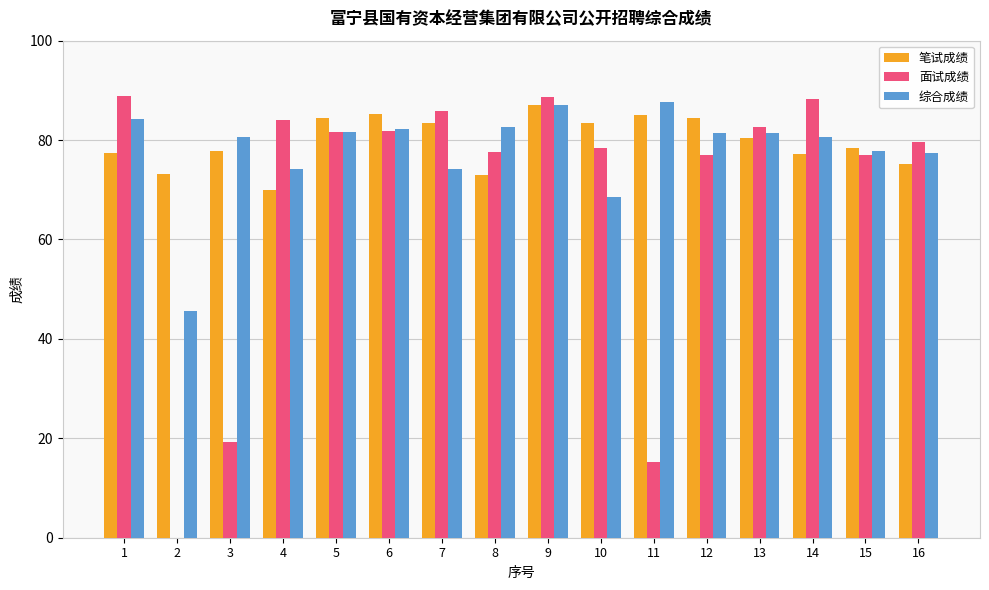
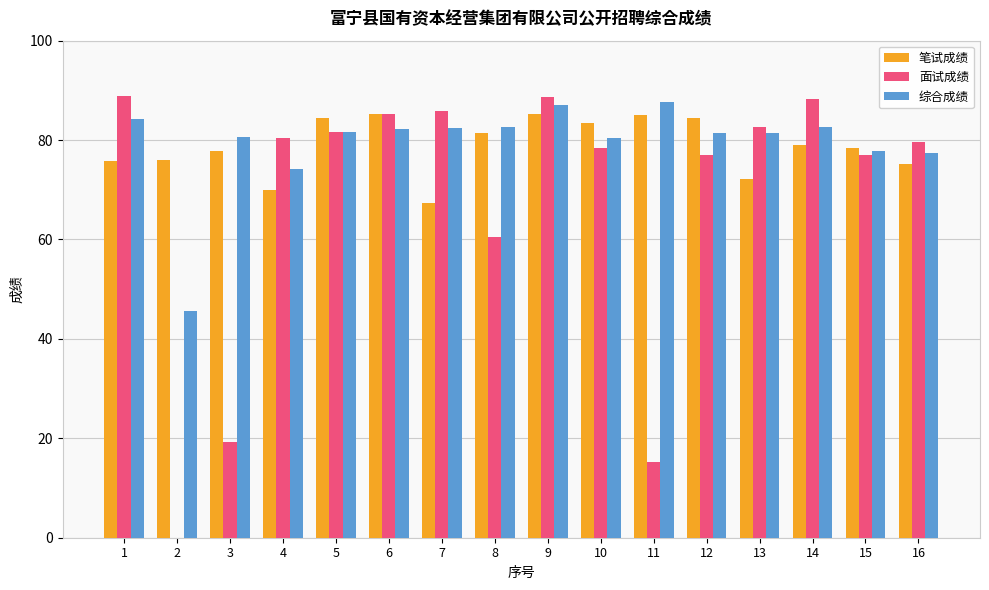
笔试成绩, 1: 78 -> 76
笔试成绩, 2: 73 -> 76
面试成绩, 4: 84 -> 80
面试成绩, 6: 82 -> 85
笔试成绩, 7: 84 -> 67
综合成绩, 7: 74 -> 82
笔试成绩, 8: 73 -> 82
面试成绩, 8: 78 -> 61
笔试成绩, 9: 87 -> 85
综合成绩, 10: 69 -> 80
笔试成绩, 13: 81 -> 72
笔试成绩, 14: 77 -> 79
综合成绩, 14: 81 -> 83
